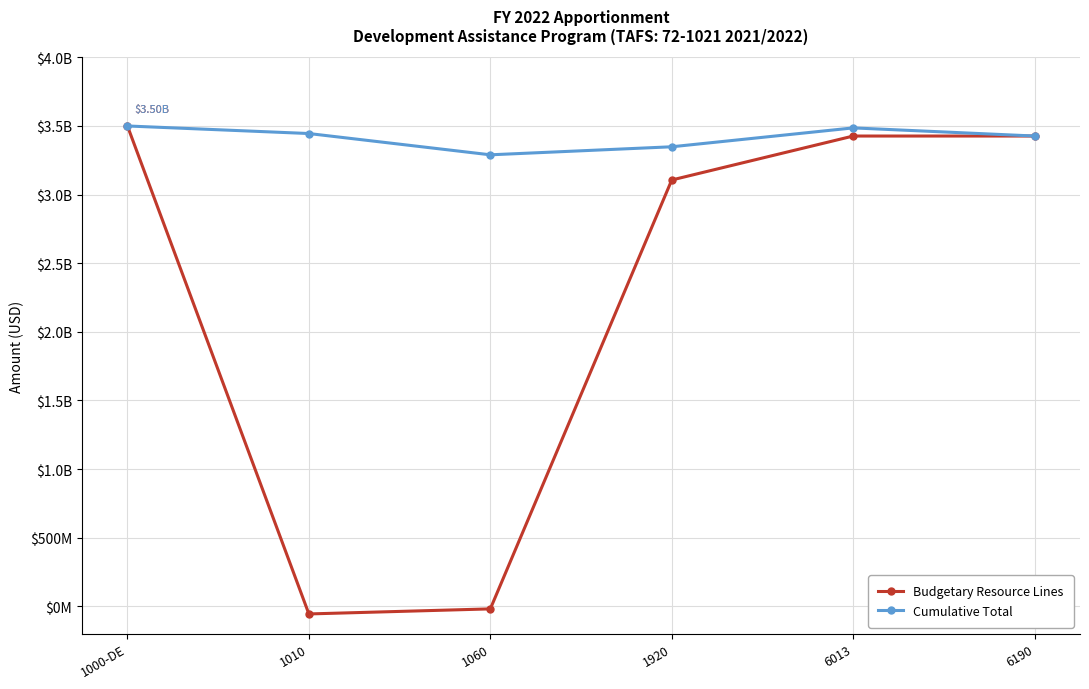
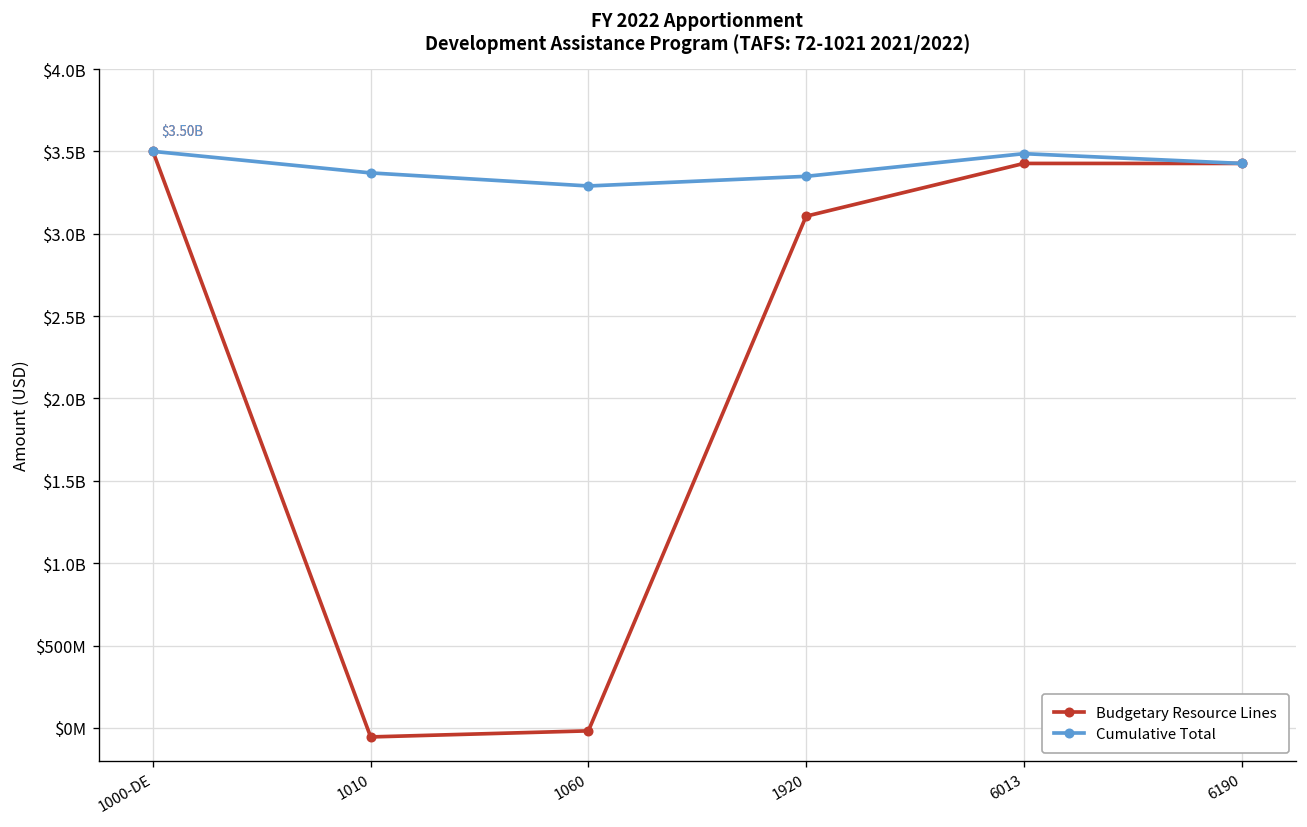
Cumulative Total, 1010: $3440000000 -> $3370000000
